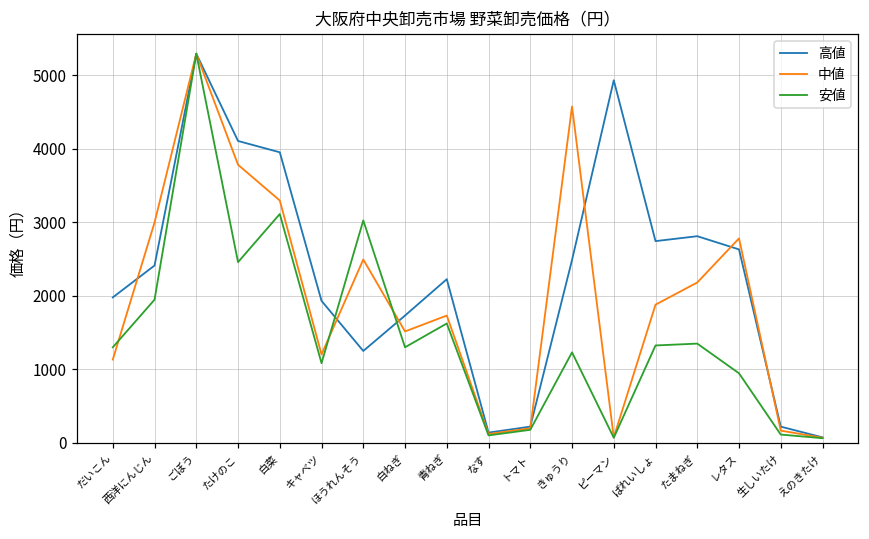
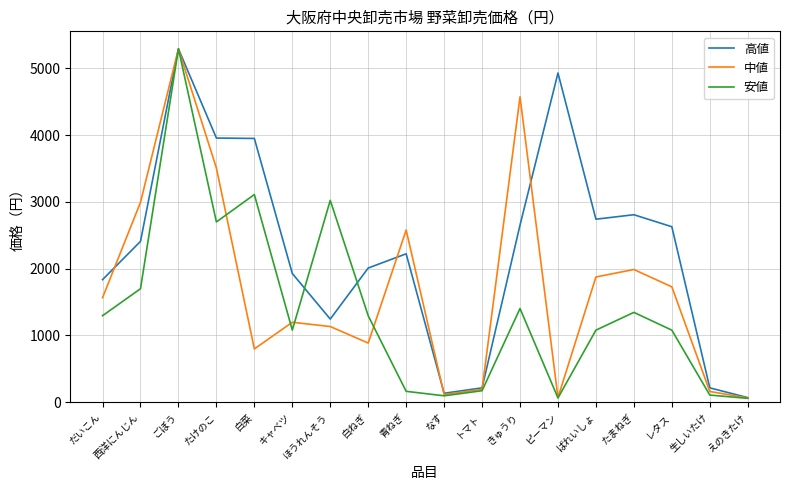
高値, だいこん: 2000 -> 1800
中値, だいこん: 1100 -> 1600
安値, 西洋にんじん: 1900 -> 1700
高値, たけのこ: 4100 -> 4000
中値, たけのこ: 3800 -> 3500
安値, たけのこ: 2500 -> 2700
中値, 白菜: 3300 -> 800
中値, ほうれんそう: 2500 -> 1100
高値, 白ねぎ: 1700 -> 2000
中値, 白ねぎ: 1500 -> 900
中値, 青ねぎ: 1700 -> 2600
安値, 青ねぎ: 1600 -> 200
高値, きゅうり: 2500 -> 2700
安値, きゅうり: 1200 -> 1400
安値, ばれいしょ: 1300 -> 1100
中値, たまねぎ: 2200 -> 2000
中値, レタス: 2800 -> 1700
安値, レタス: 900 -> 1100
